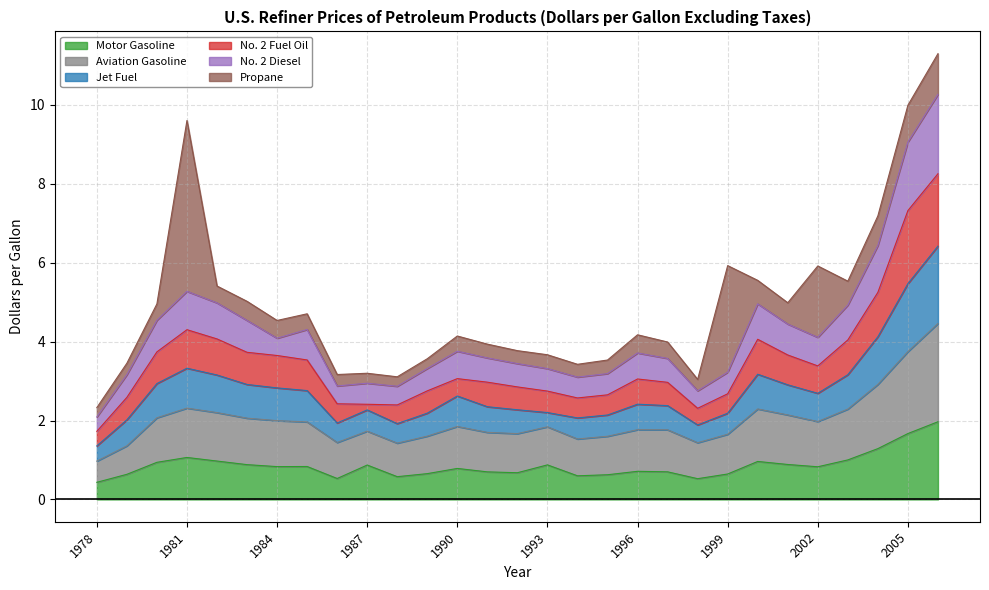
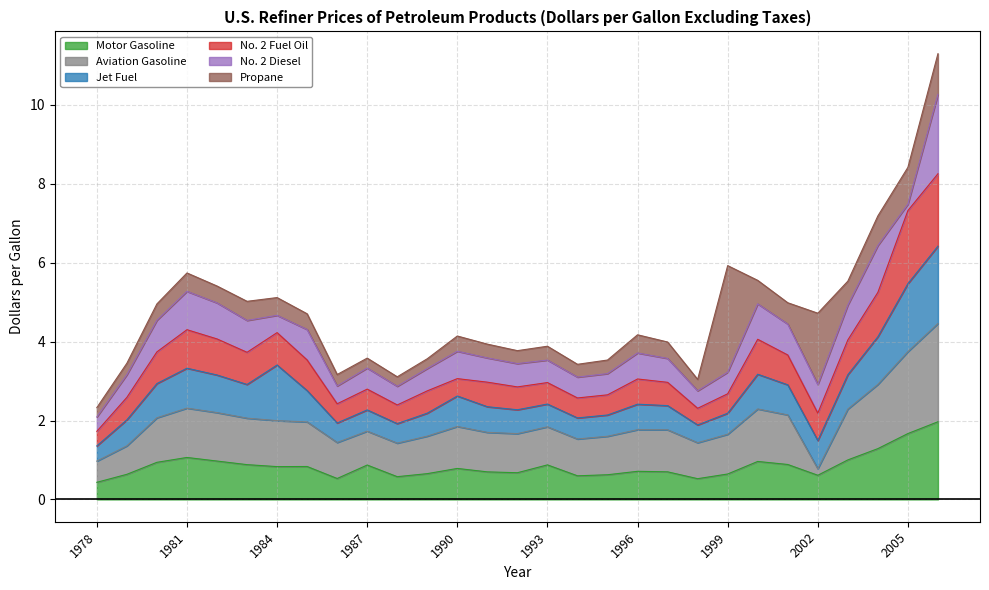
Propane, 1981: 4.3 -> 0.5
Jet Fuel, 1984: 0.8 -> 1.4
No. 2 Fuel Oil, 1987: 0.1 -> 0.5
Jet Fuel, 1993: 0.4 -> 0.6
Motor Gasoline, 2002: 0.8 -> 0.6
Aviation Gasoline, 2002: 1.1 -> 0.2
No. 2 Diesel, 2005: 1.7 -> 0.2
